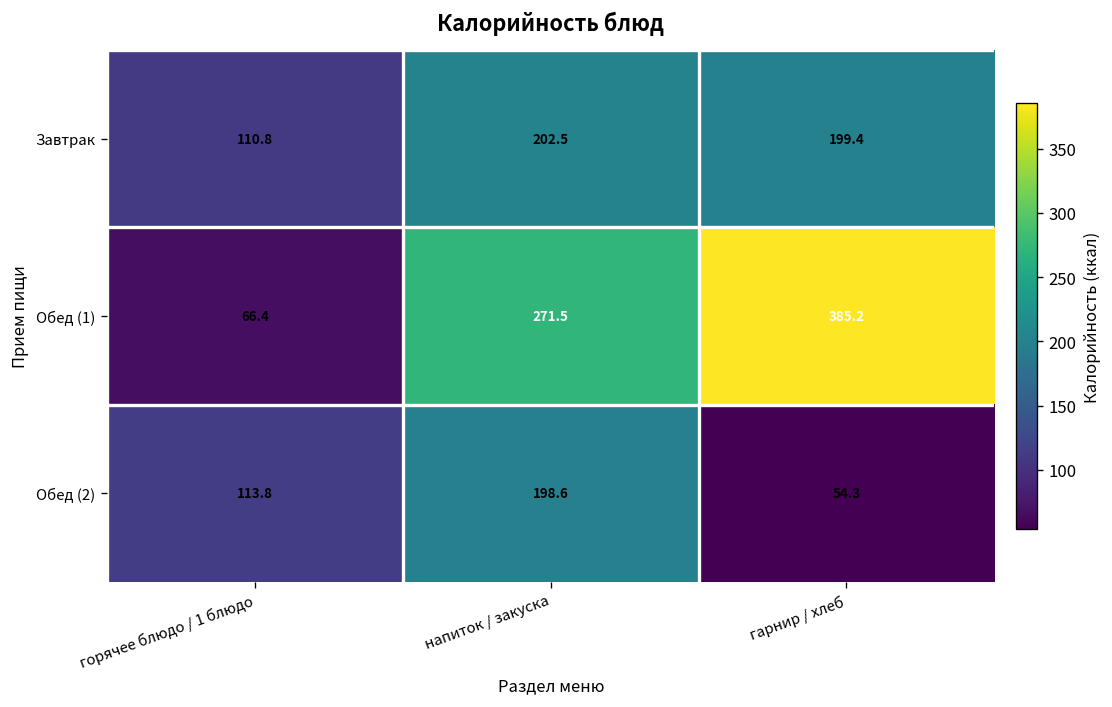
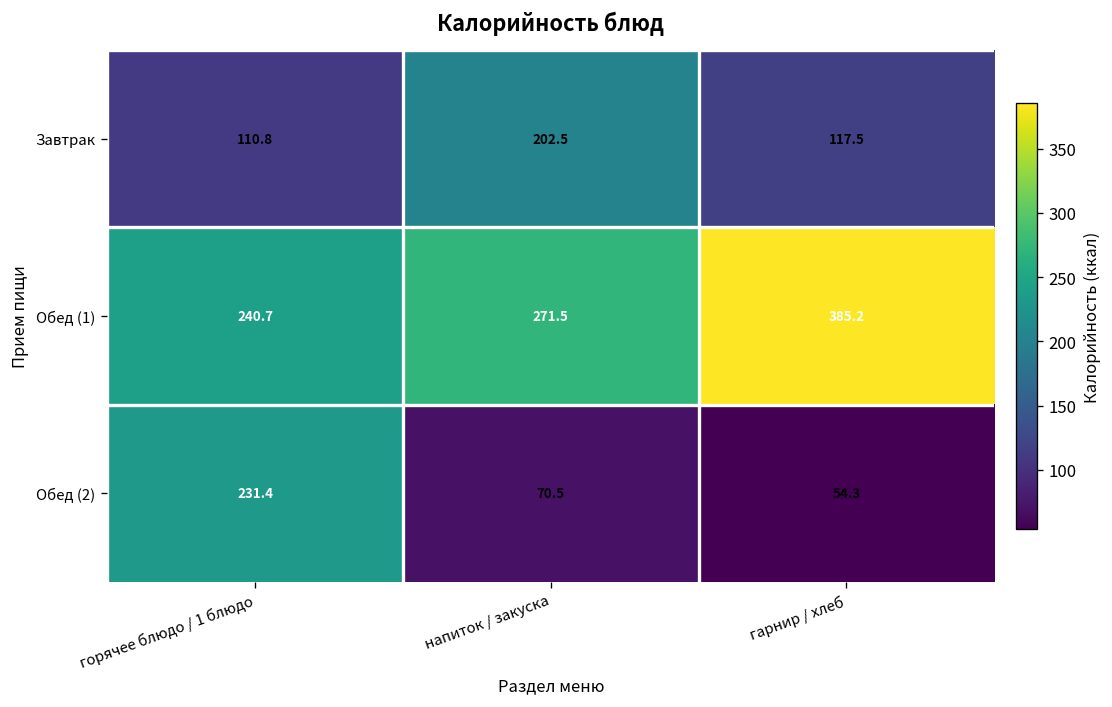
Завтрак, гарнир / хлеб: 199.4 -> 117.5
Обед (1), горячее блюдо / 1 блюдо: 66.4 -> 240.7
Обед (2), горячее блюдо / 1 блюдо: 113.8 -> 231.4
Обед (2), напиток / закуска: 198.6 -> 70.5
